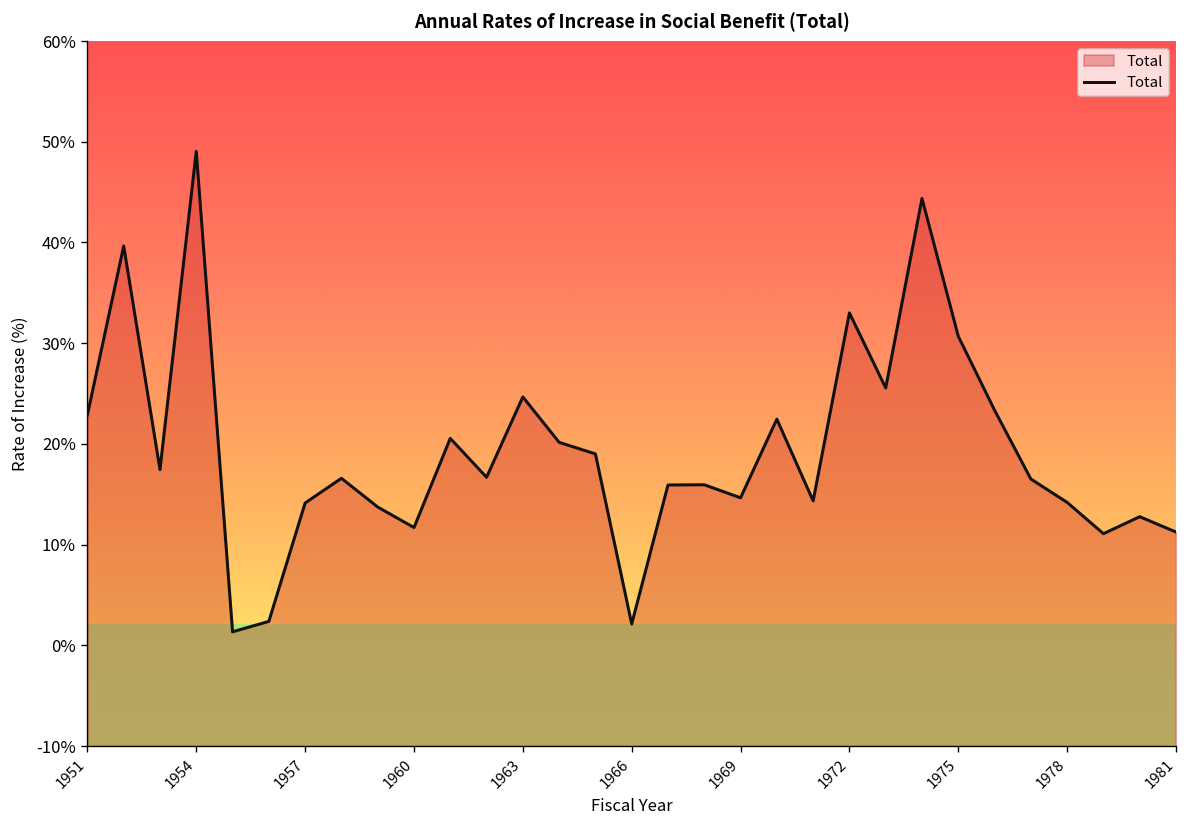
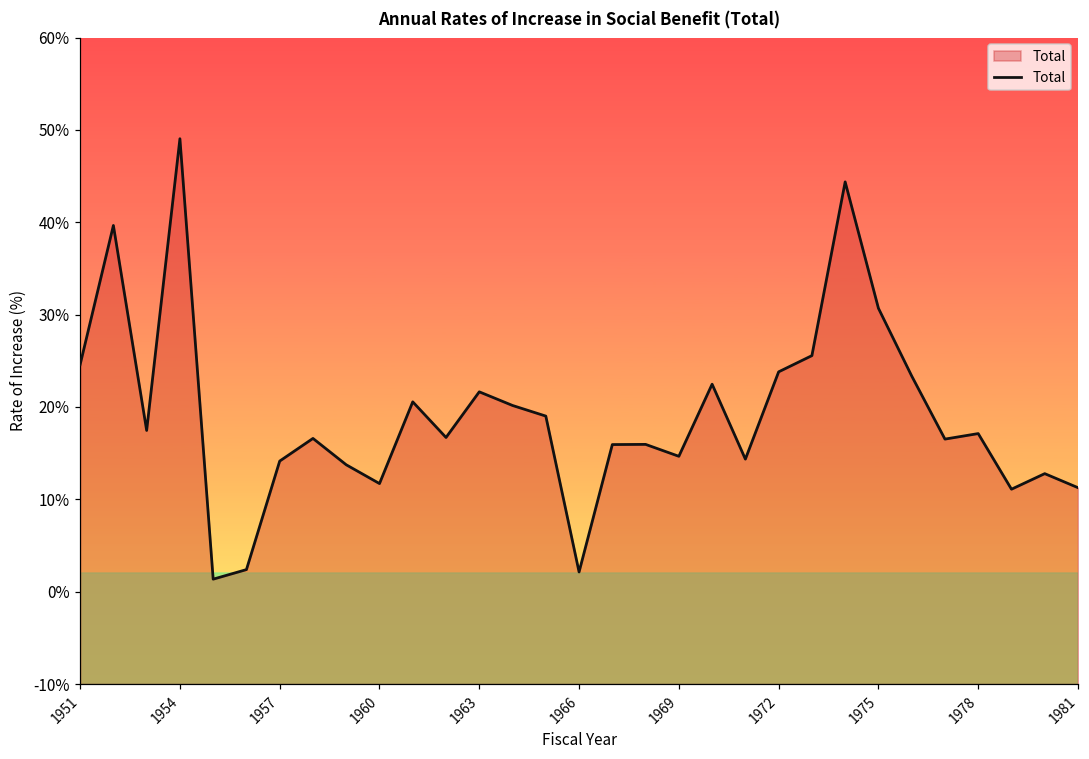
1951: 23% -> 25%
1963: 25% -> 22%
1972: 33% -> 24%
1978: 14% -> 17%
